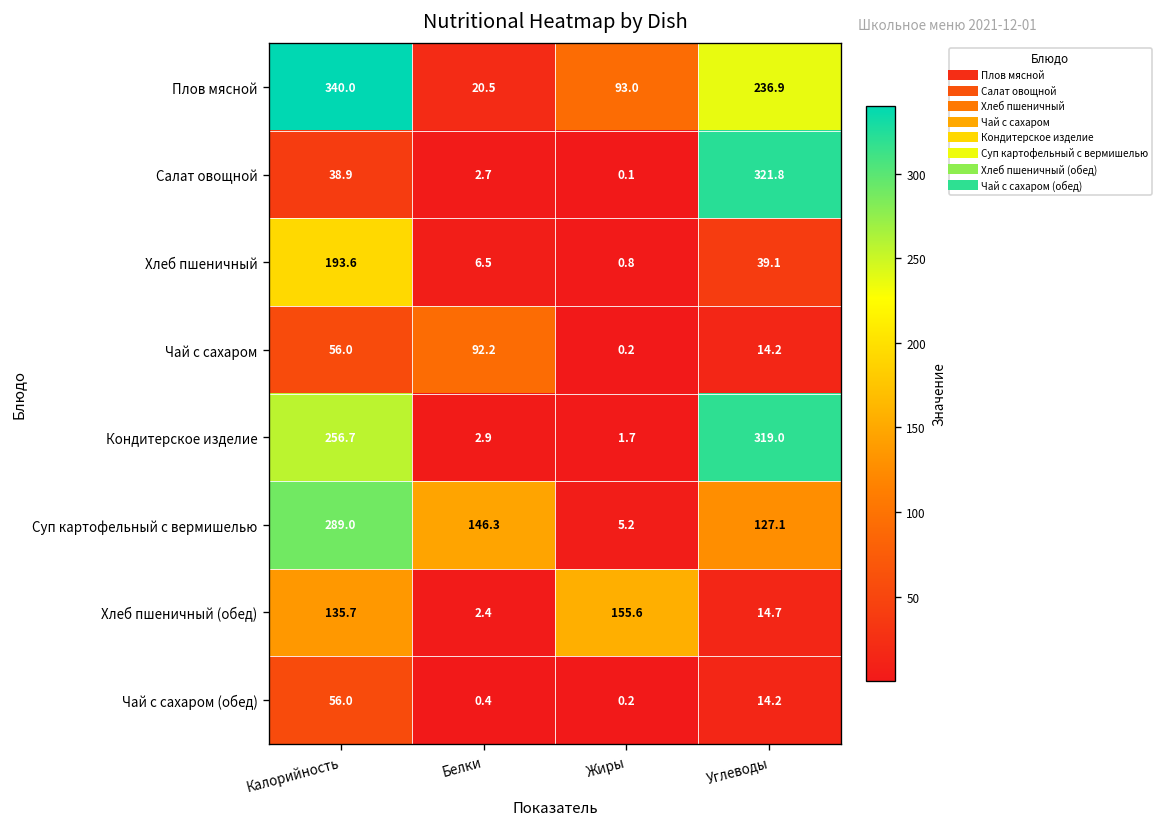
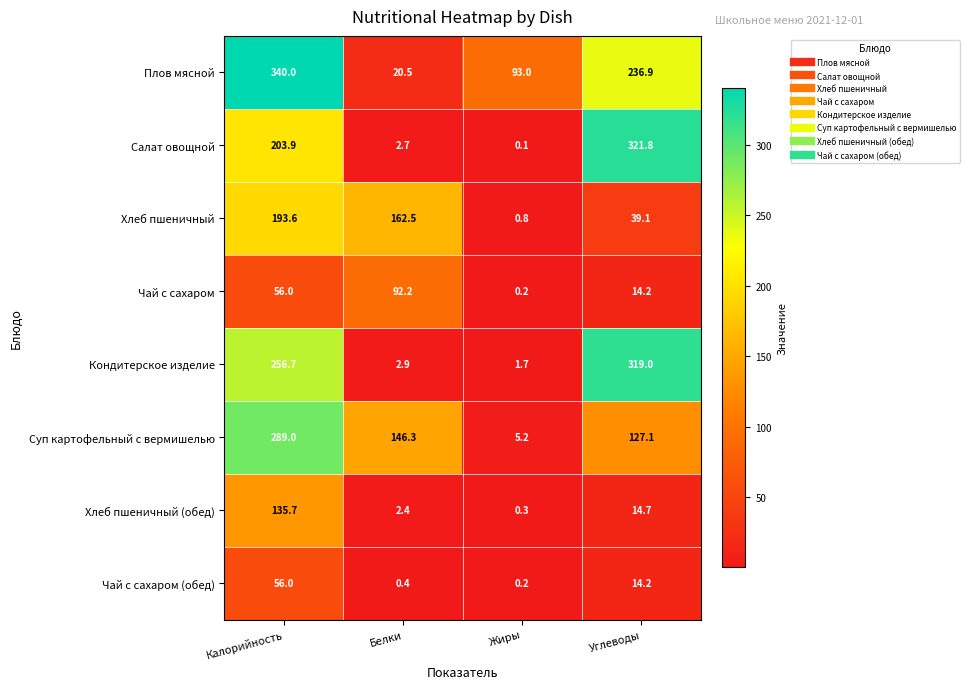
Салат овощной, Калорийность: 38.9 -> 203.9
Хлеб пшеничный, Белки: 6.5 -> 162.5
Хлеб пшеничный (обед), Жиры: 155.6 -> 0.3
